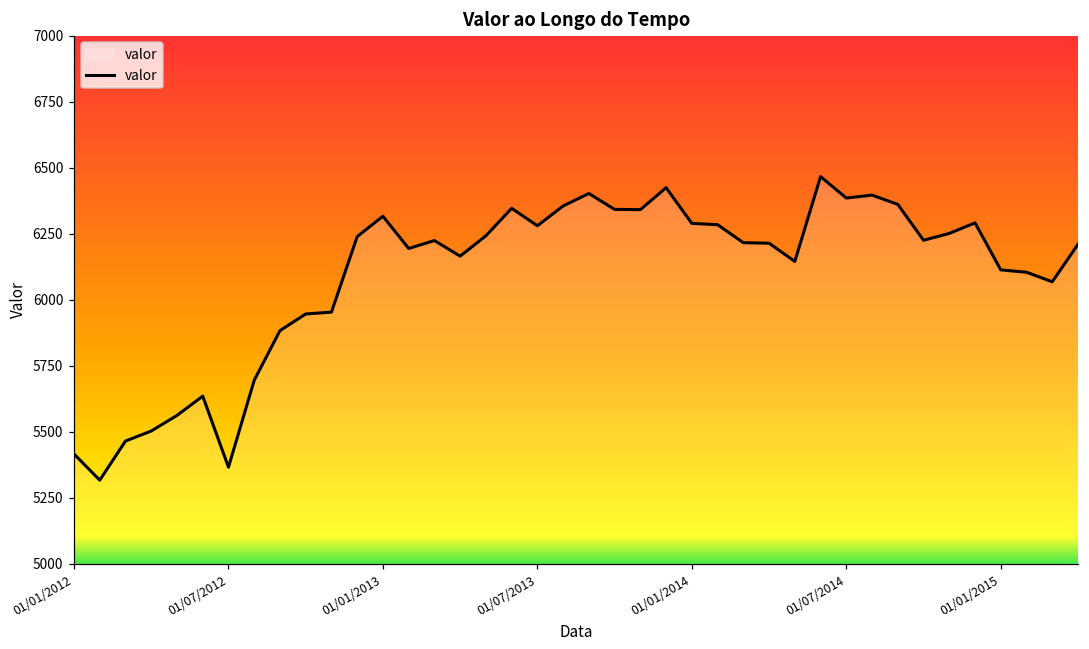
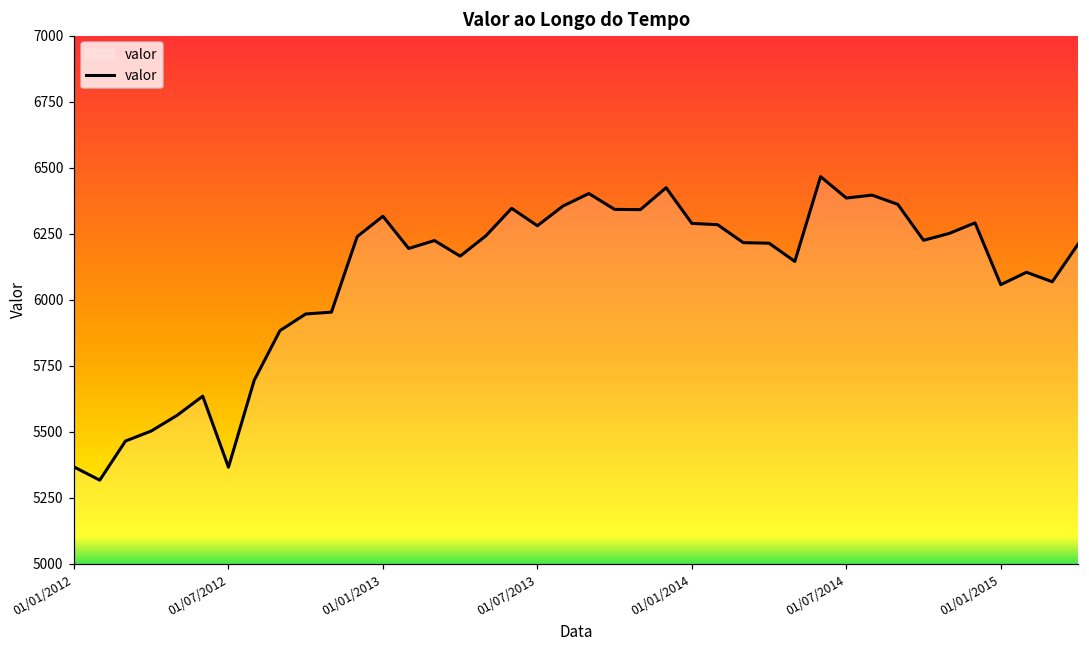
01/01/2012: 5420 -> 5370
01/01/2015: 6110 -> 6060
